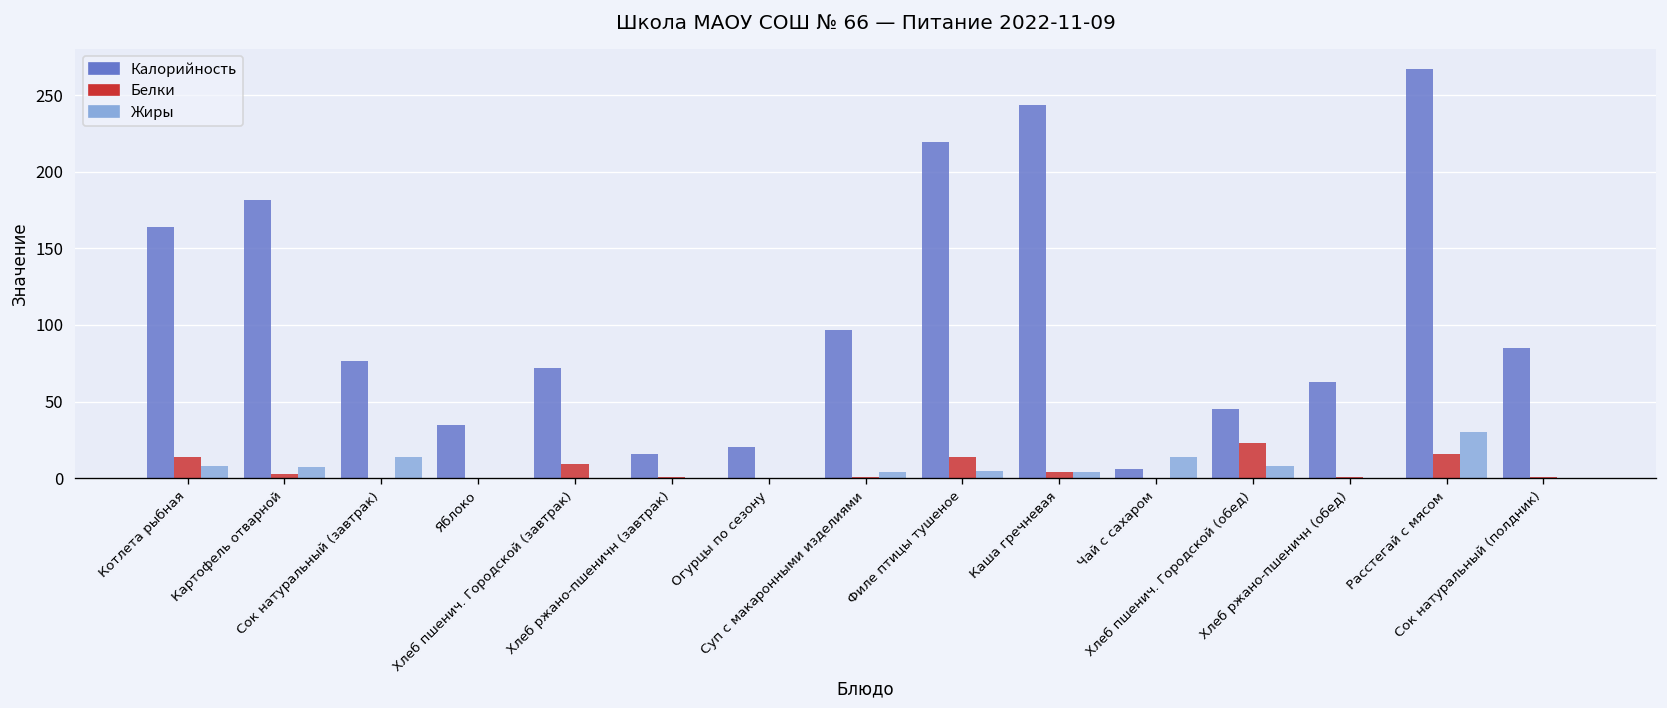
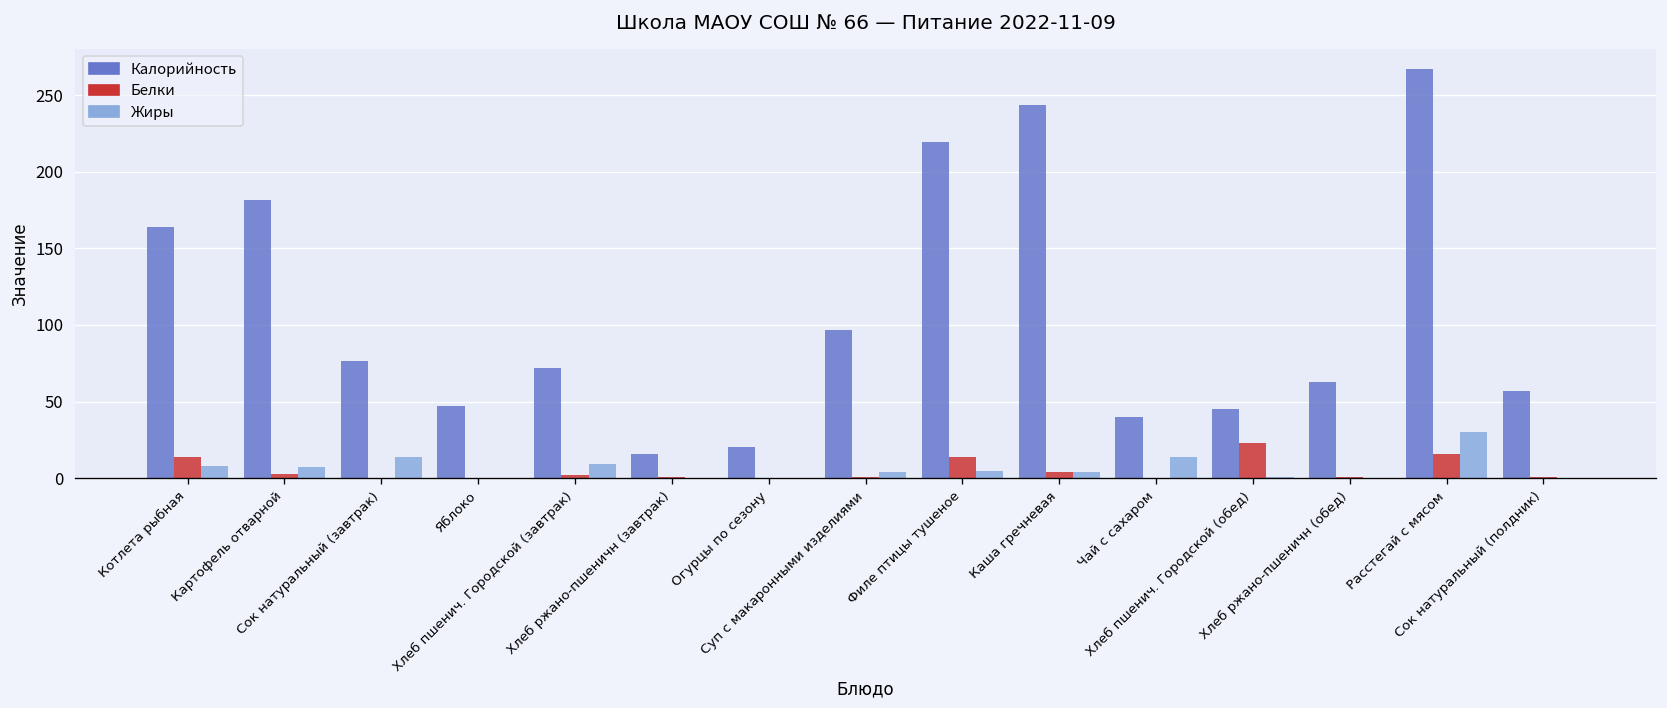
Калорийность, Яблоко: 35 -> 47
Белки, Хлеб пшенич. Городской (завтрак): 9 -> 2
Жиры, Хлеб пшенич. Городской (завтрак): 0 -> 9
Калорийность, Чай с сахаром: 6 -> 40
Жиры, Хлеб пшенич. Городской (обед): 8 -> 1
Калорийность, Сок натуральный (полдник): 85 -> 57
